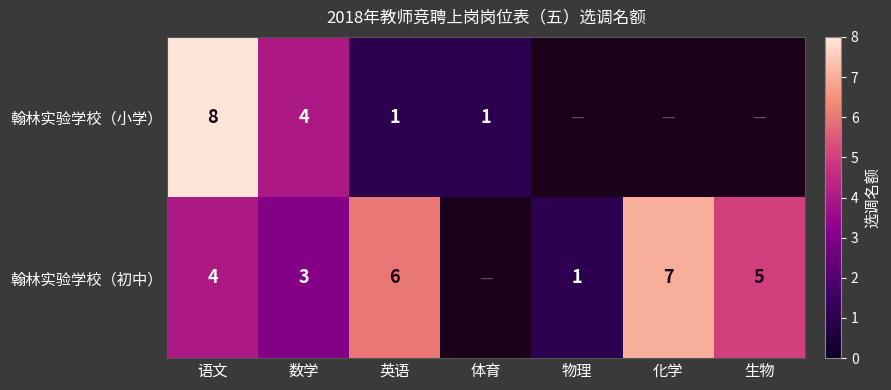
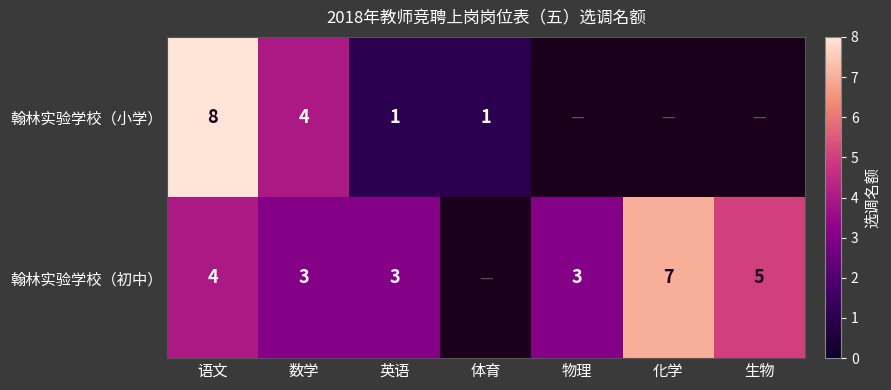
翰林实验学校（初中）, 英语: 6 -> 3
翰林实验学校（初中）, 物理: 1 -> 3
